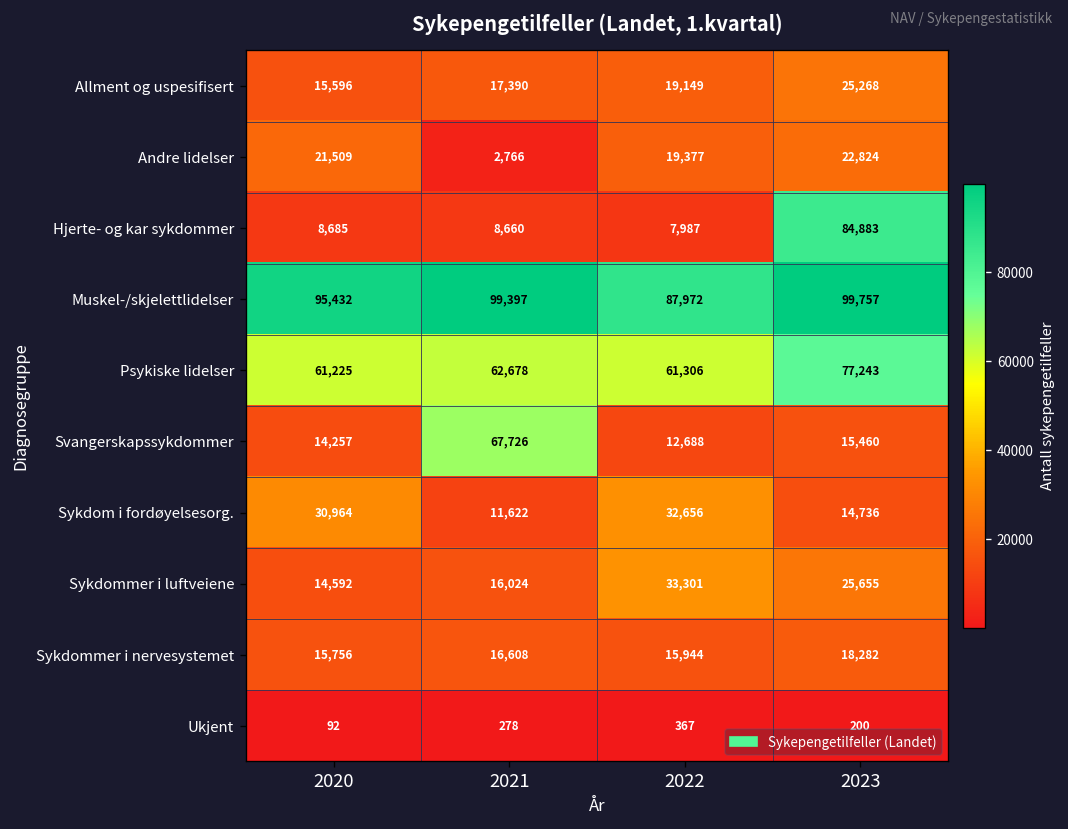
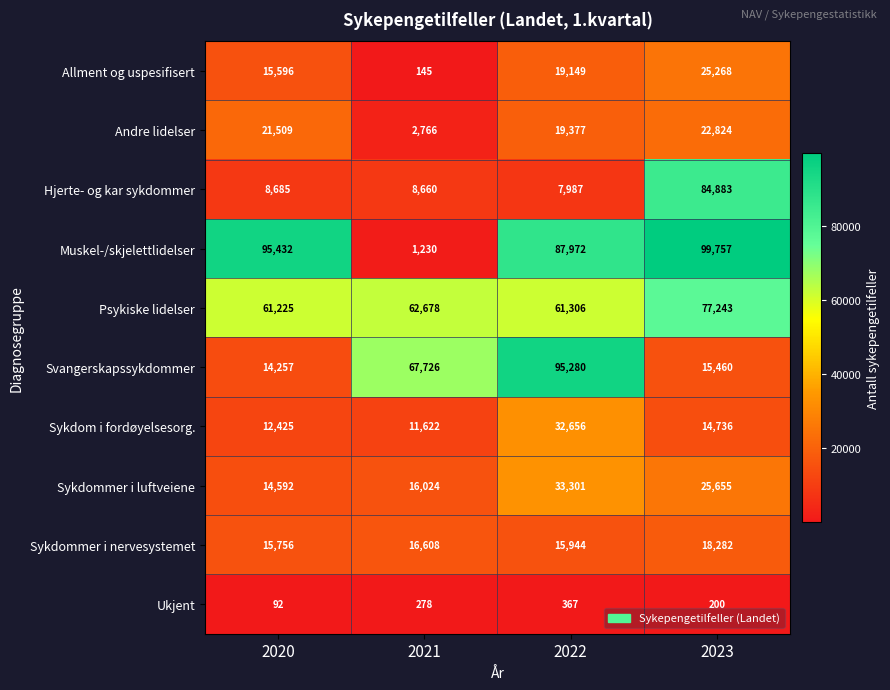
Allment og uspesifisert, 2021: 17,390 -> 145
Muskel-/skjelettlidelser, 2021: 99,397 -> 1,230
Svangerskapssykdommer, 2022: 12,688 -> 95,280
Sykdom i fordøyelsesorg., 2020: 30,964 -> 12,425
